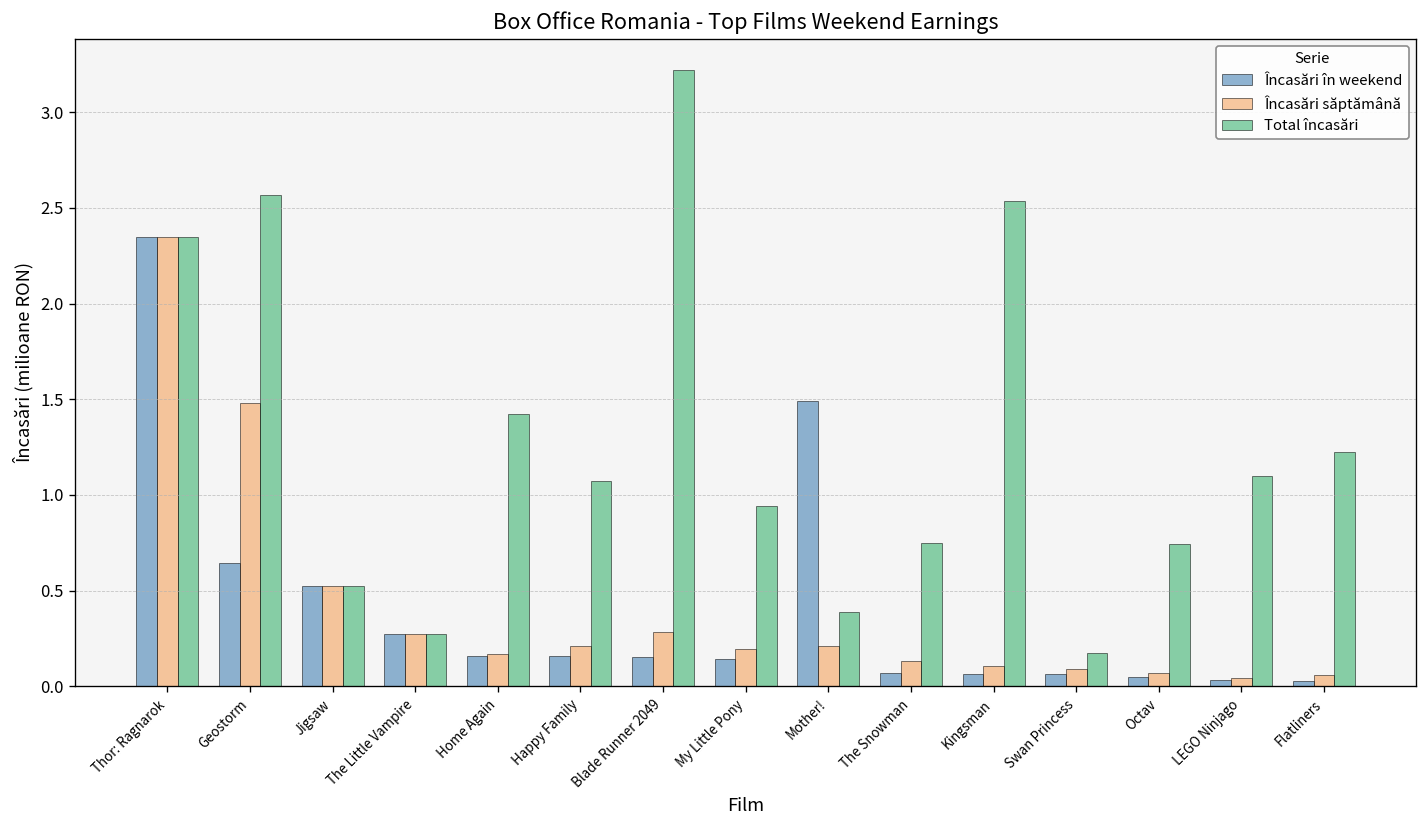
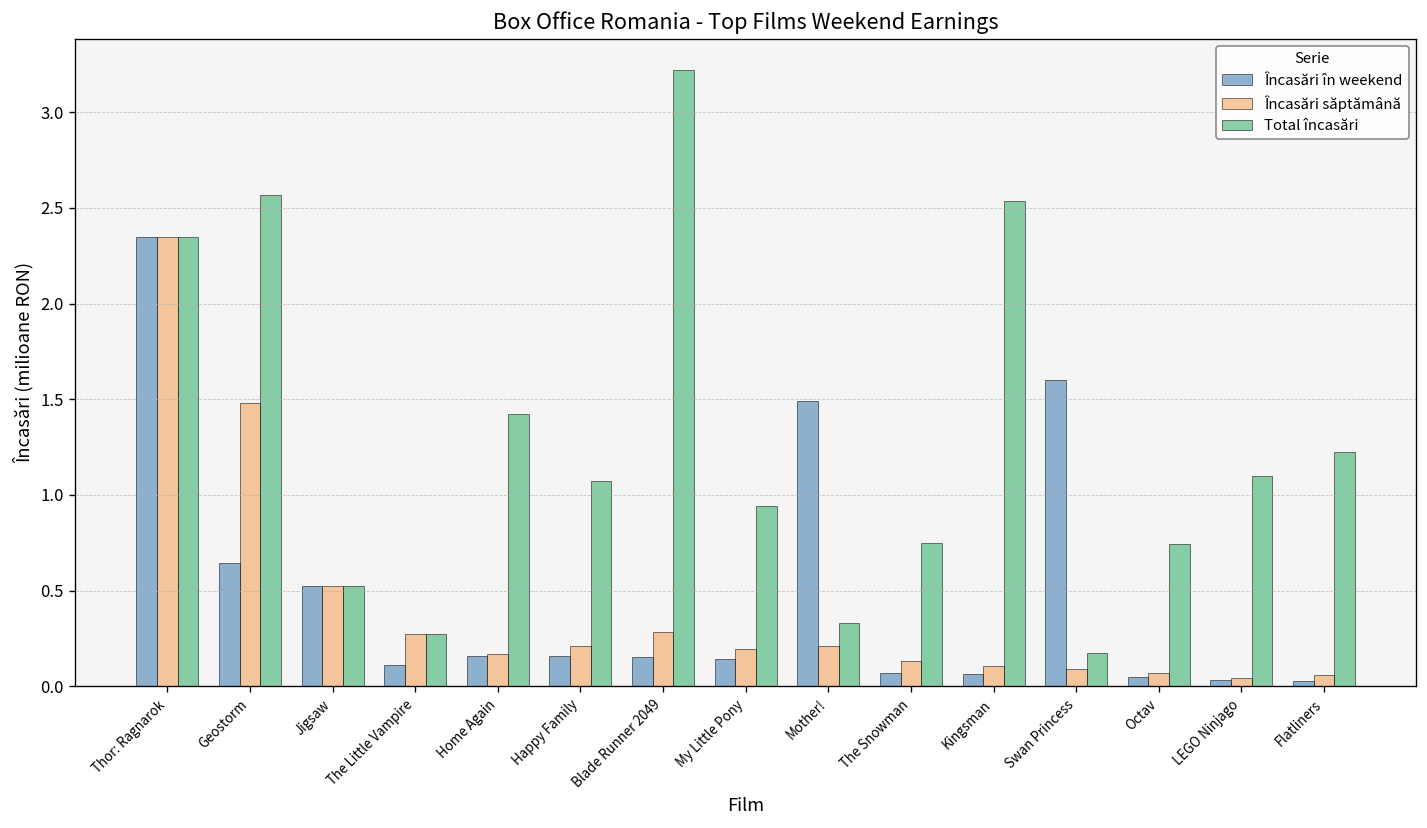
Încasări în weekend, The Little Vampire: 0.27 -> 0.11
Total încasări, Mother!: 0.39 -> 0.33
Încasări în weekend, Swan Princess: 0.06 -> 1.60
